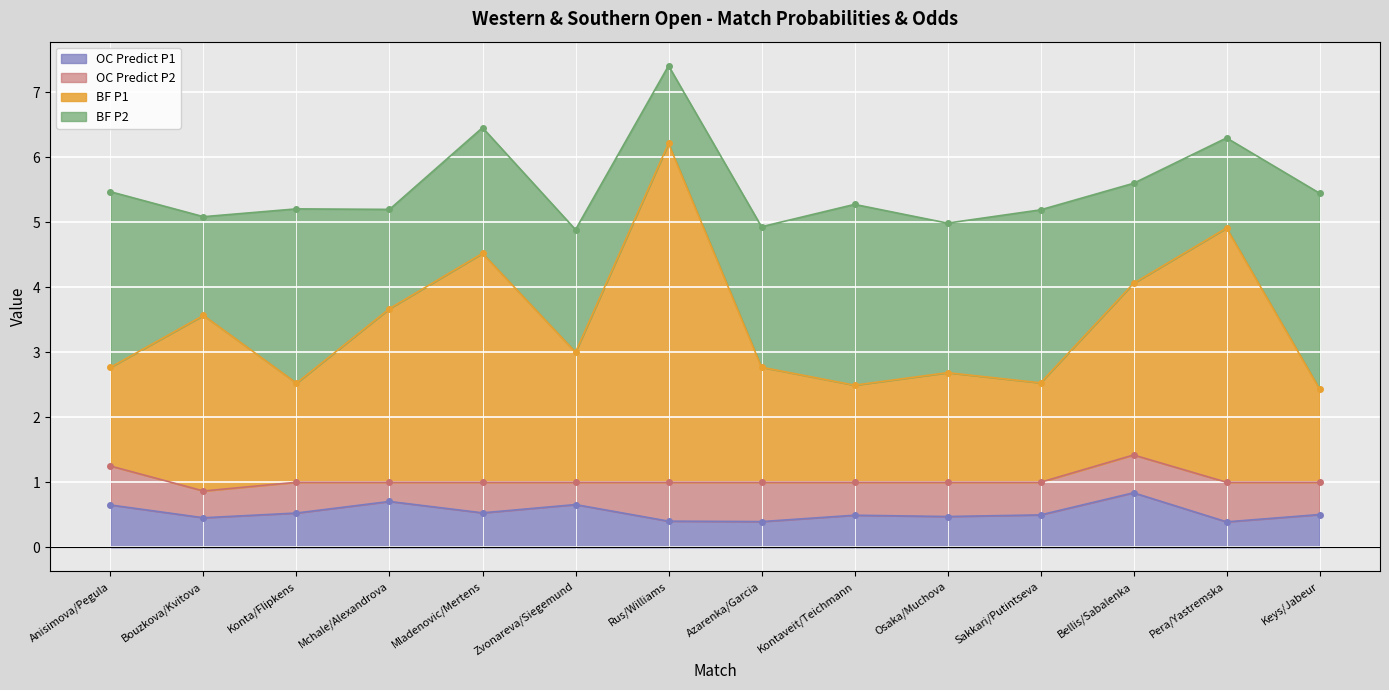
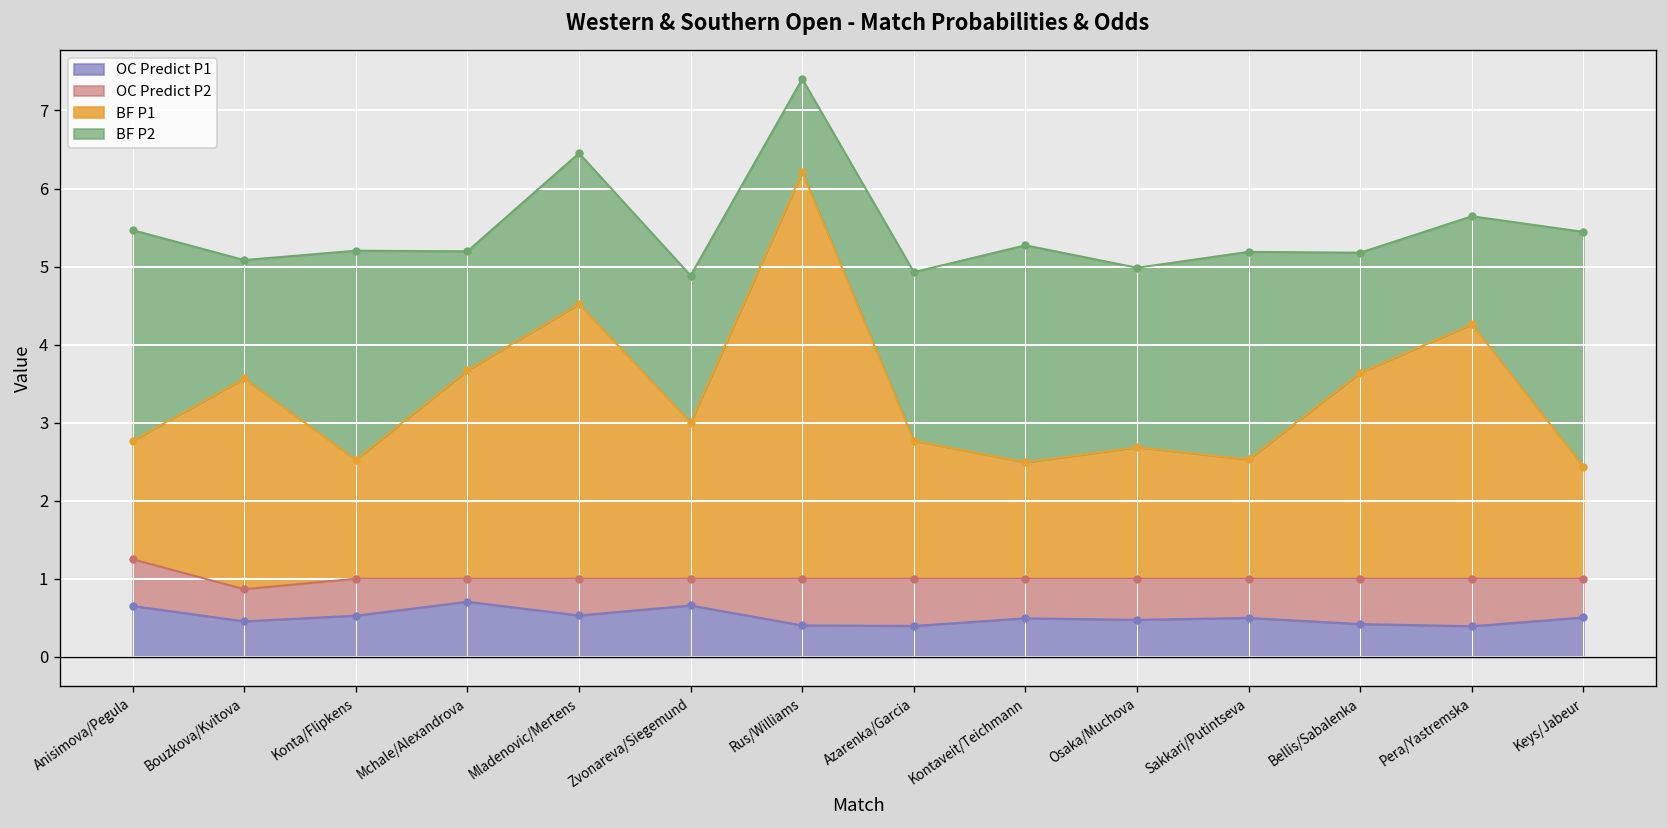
OC Predict P1, Bellis/Sabalenka: 0.8 -> 0.4
BF P1, Pera/Yastremska: 4.9 -> 4.3
